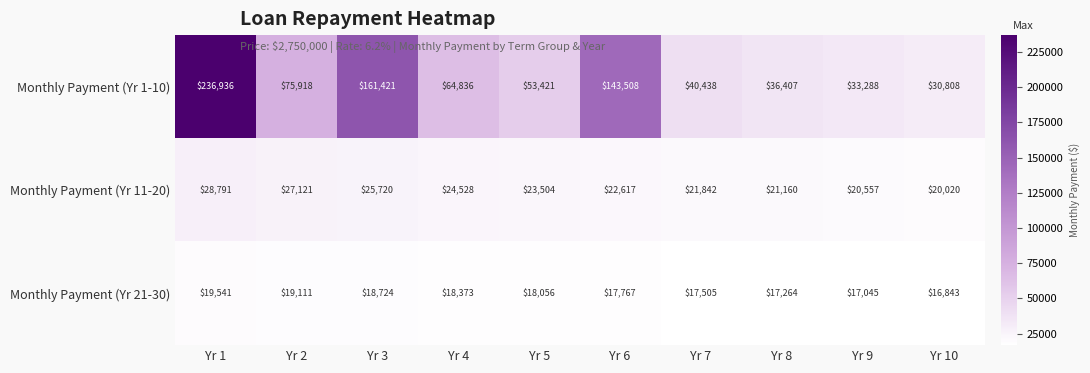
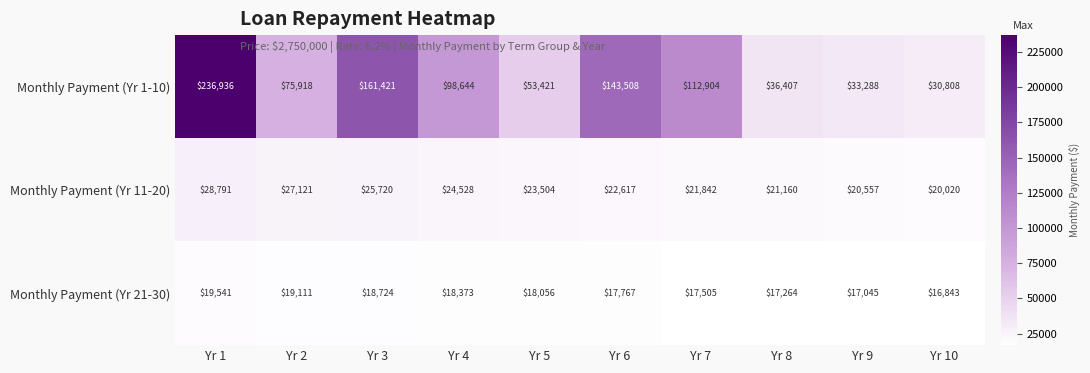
Monthly Payment (Yr 1-10), Yr 4: $64,836 -> $98,644
Monthly Payment (Yr 1-10), Yr 7: $40,438 -> $112,904
